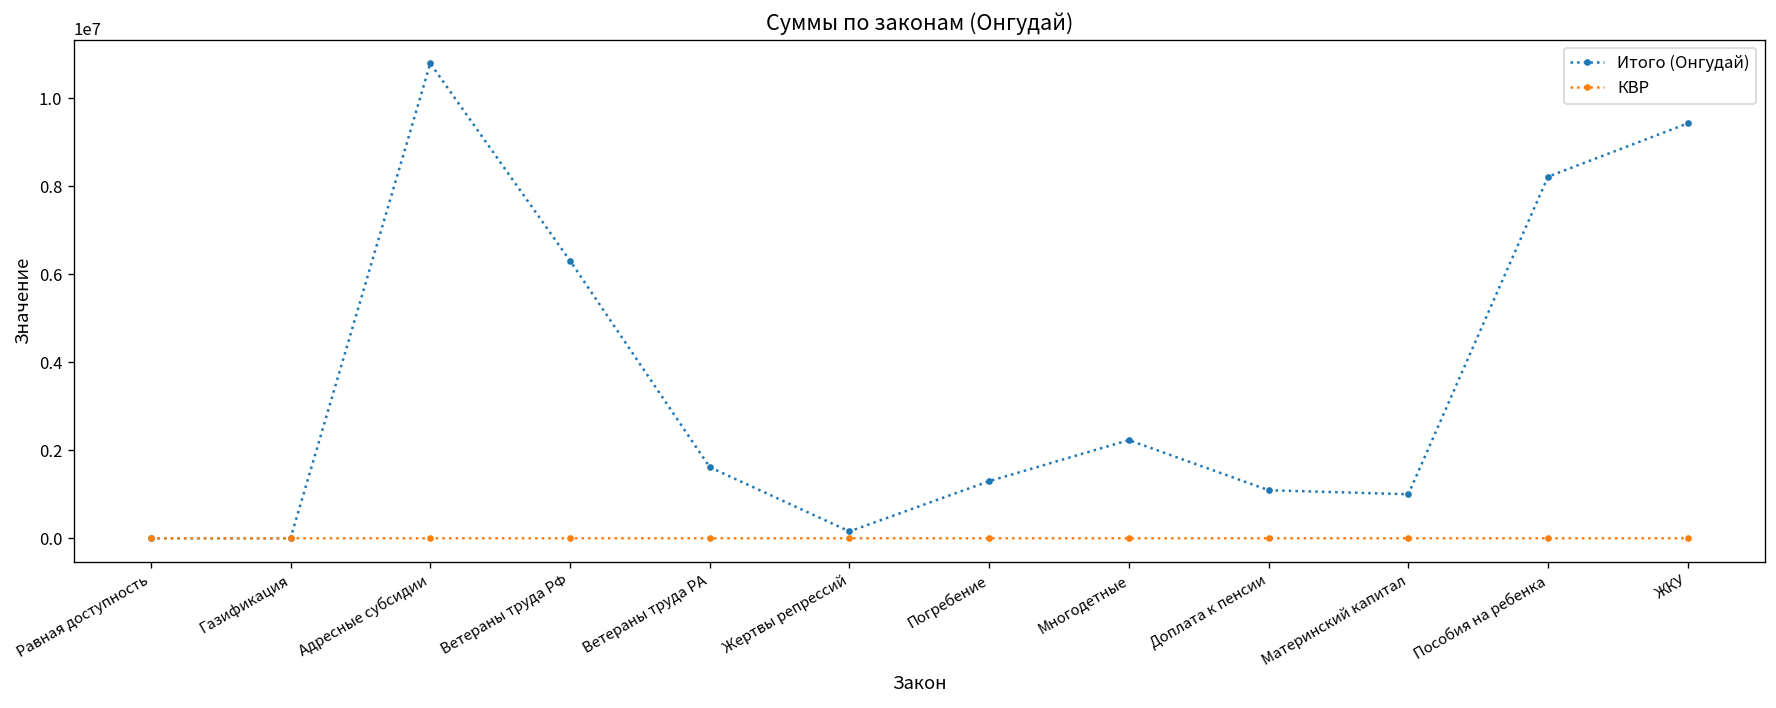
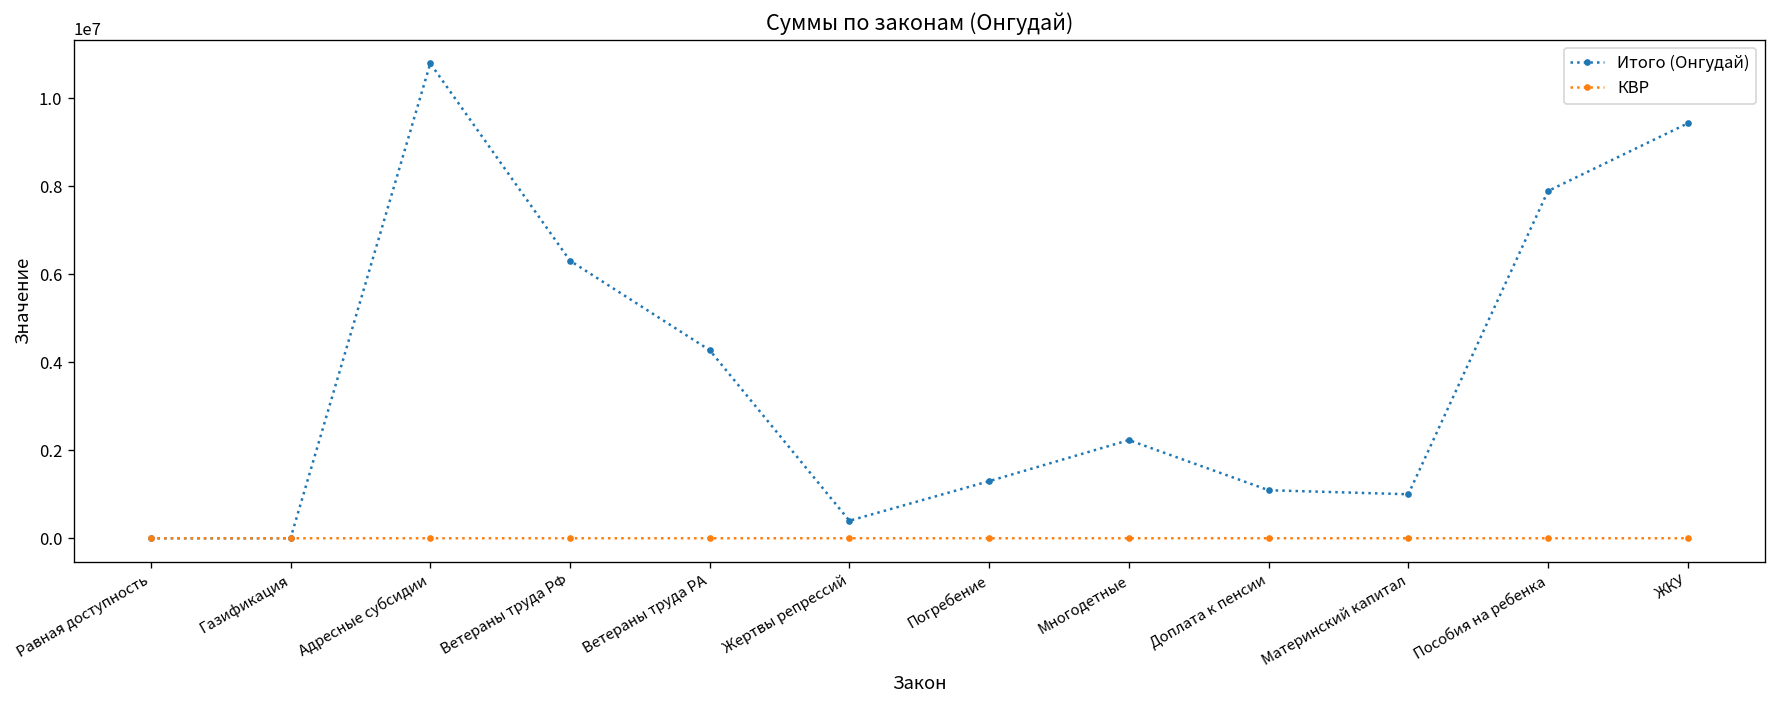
Итого (Онгудай), Ветераны труда РА: 1600000 -> 4300000
Итого (Онгудай), Жертвы репрессий: 200000 -> 400000
Итого (Онгудай), Пособия на ребенка: 8200000 -> 7900000
